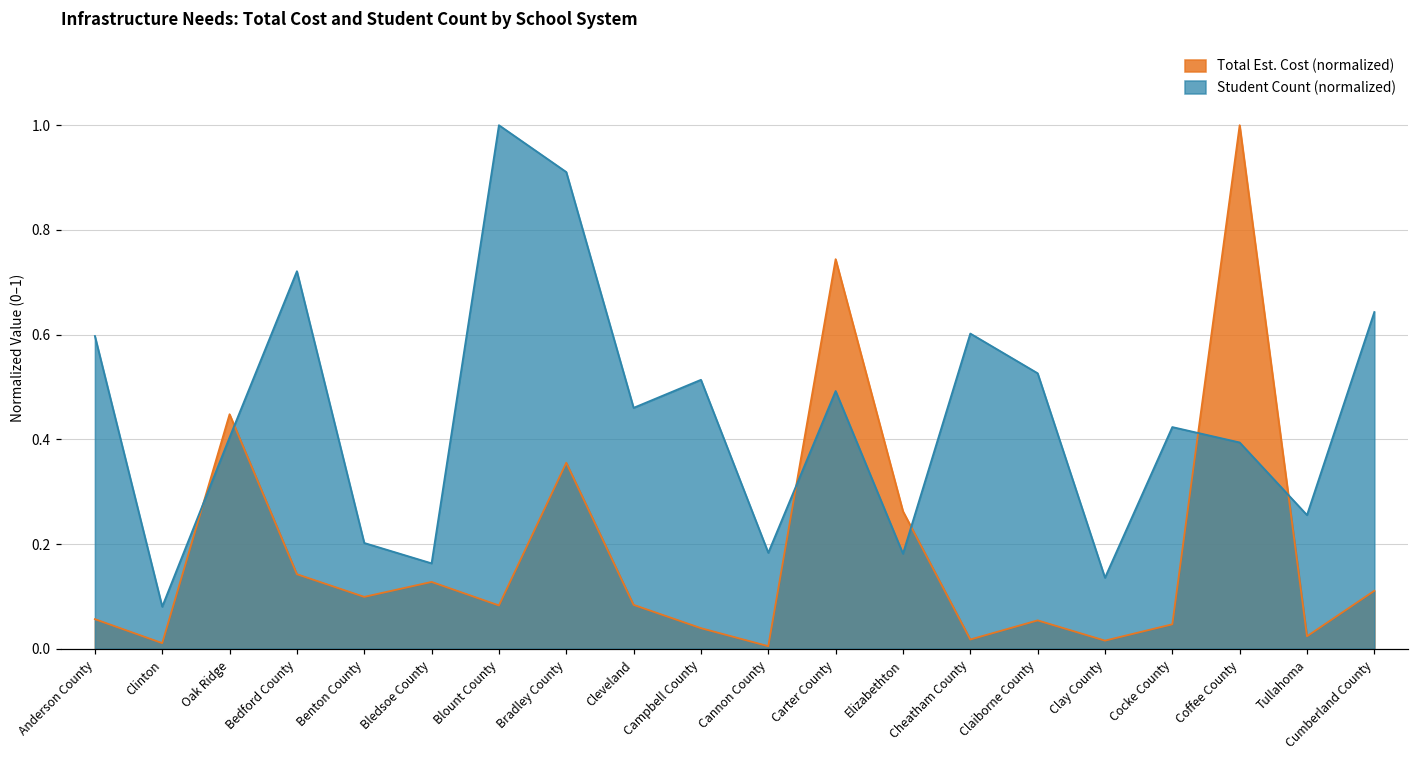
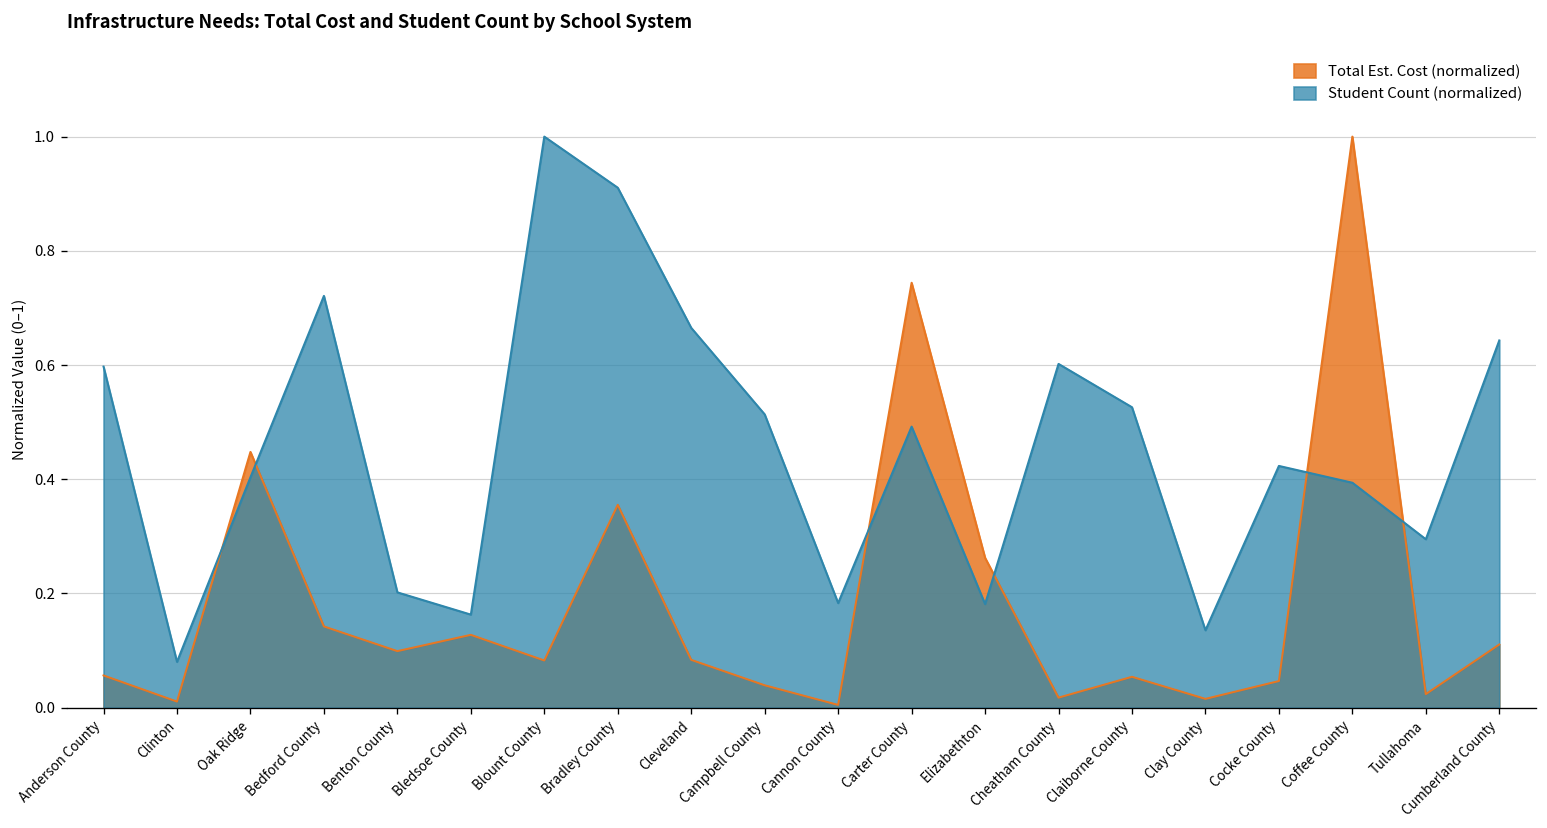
Student Count (normalized), Cleveland: 0.46 -> 0.67
Student Count (normalized), Tullahoma: 0.26 -> 0.30
